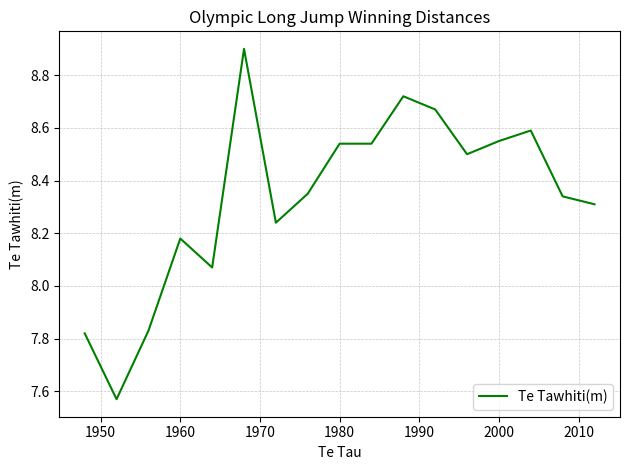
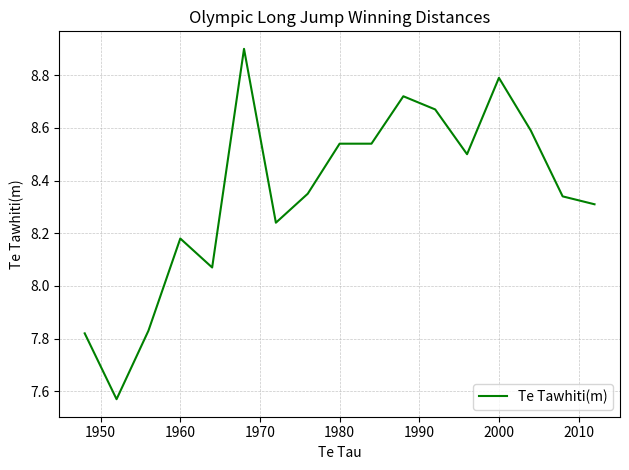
2000: 8.55 -> 8.79
